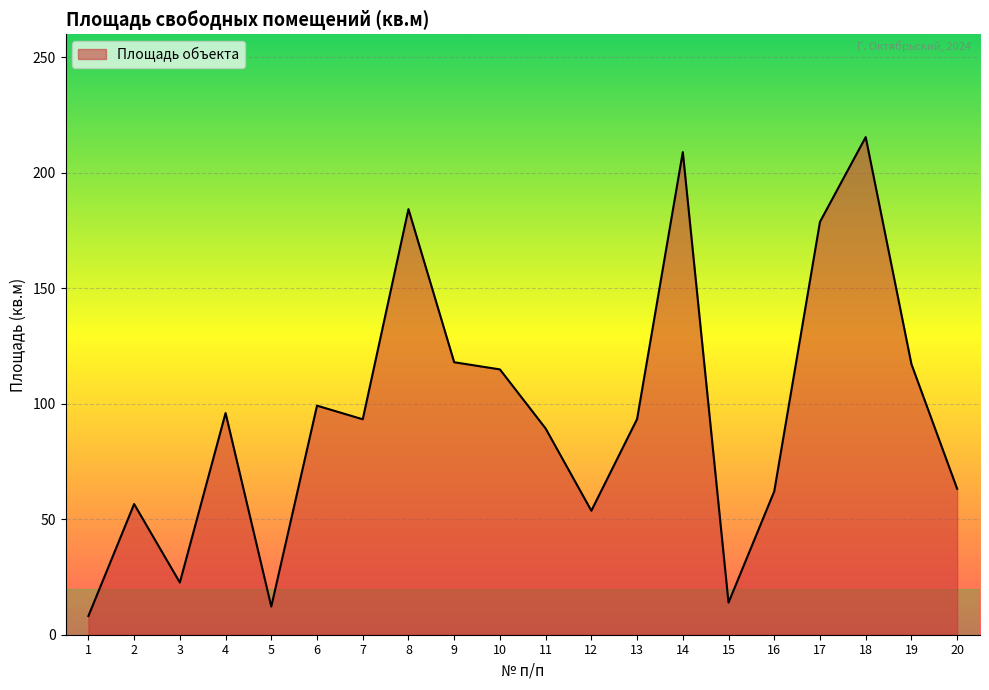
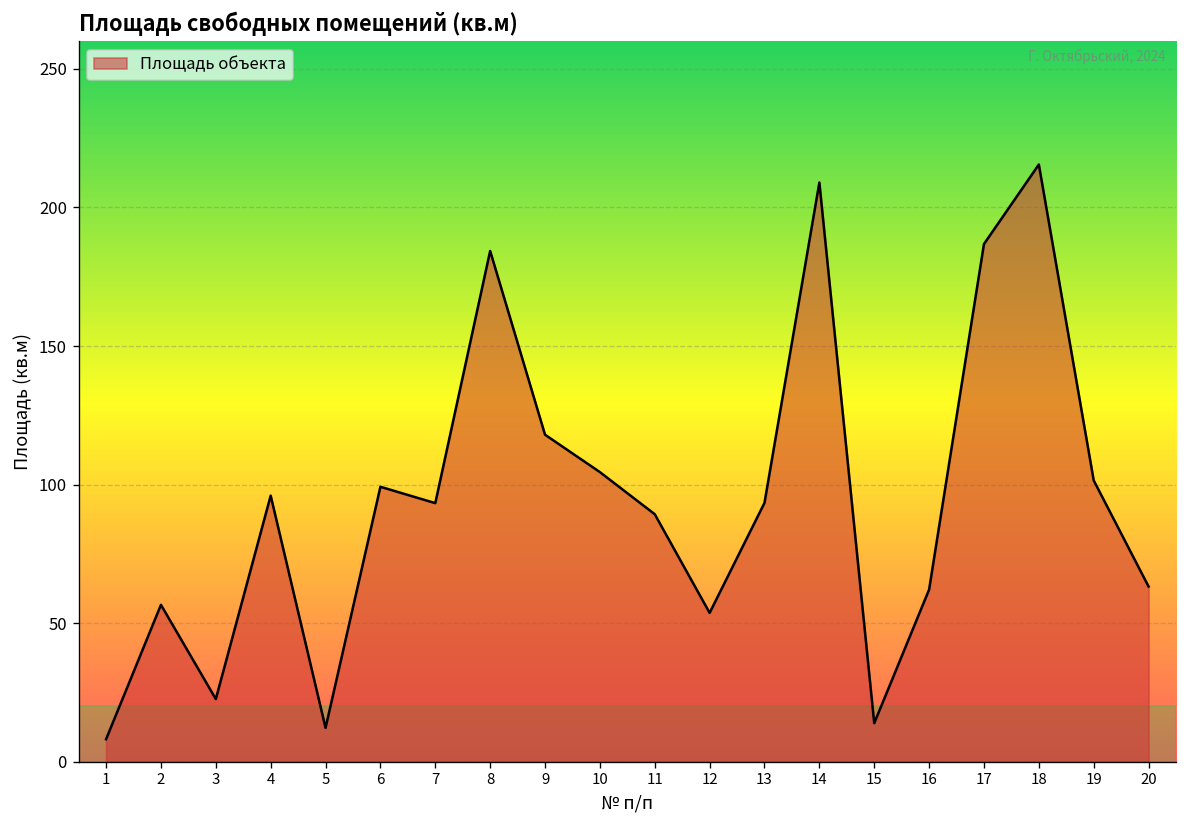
10: 115 -> 105
17: 179 -> 187
19: 117 -> 102
